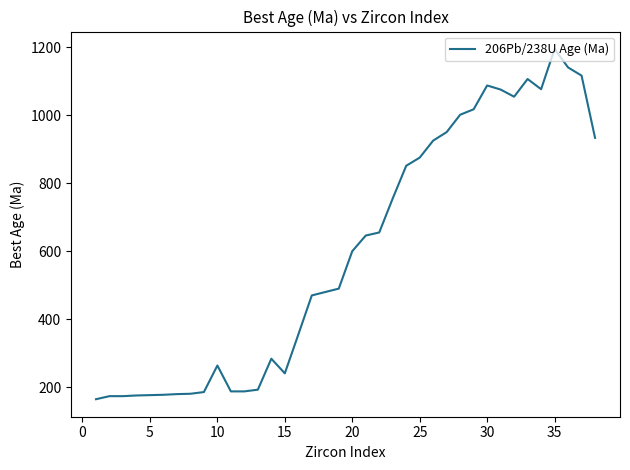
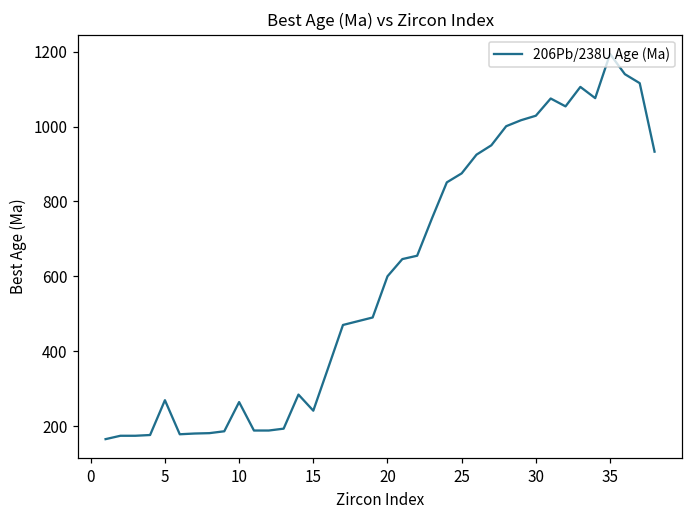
5: 180 -> 270
30: 1090 -> 1030
